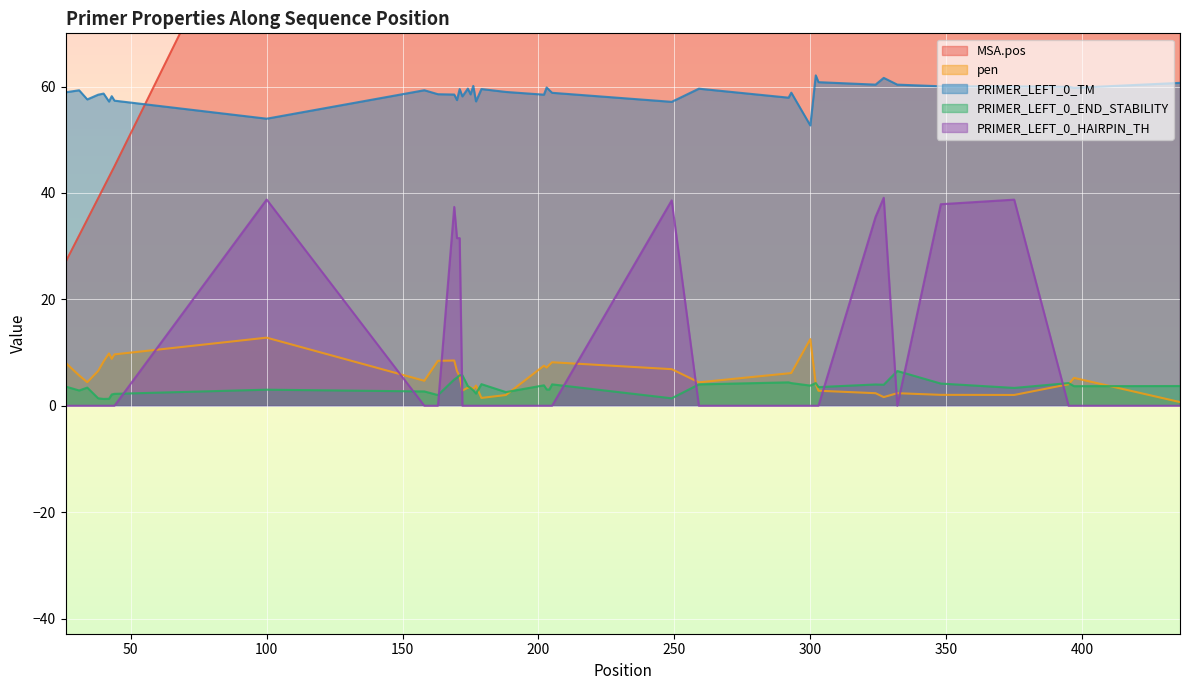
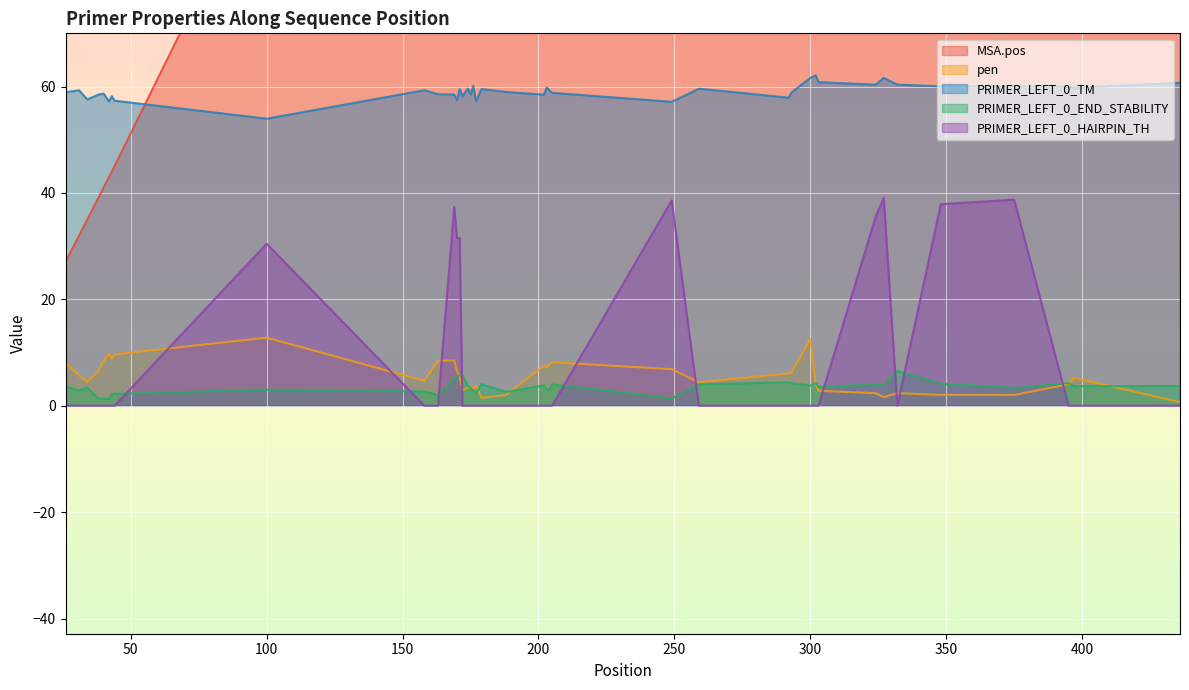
PRIMER_LEFT_0_HAIRPIN_TH, 100: 39 -> 30
PRIMER_LEFT_0_TM, 300: 53 -> 62
